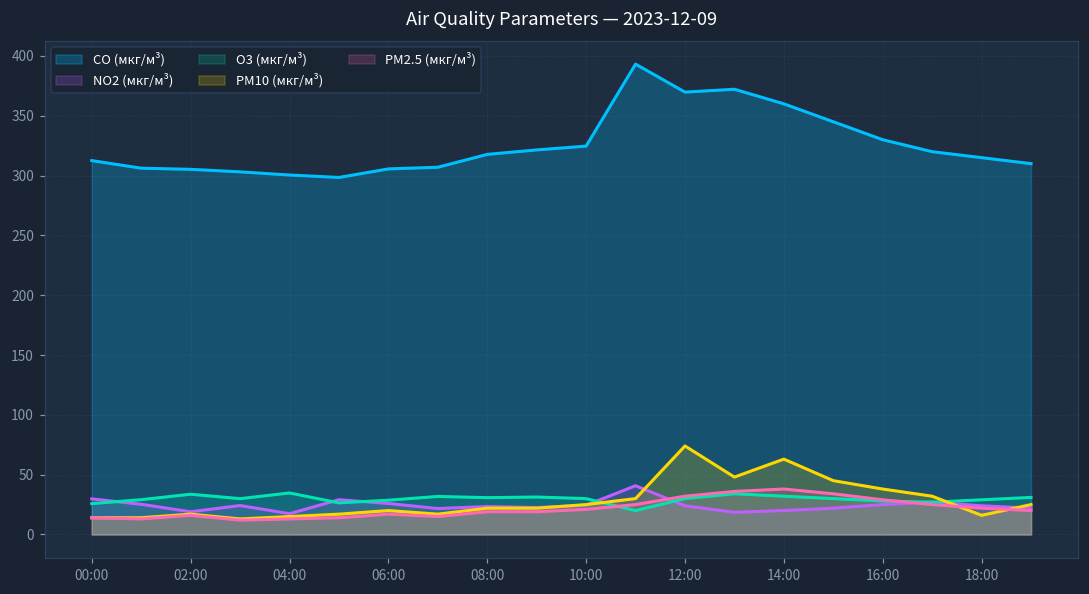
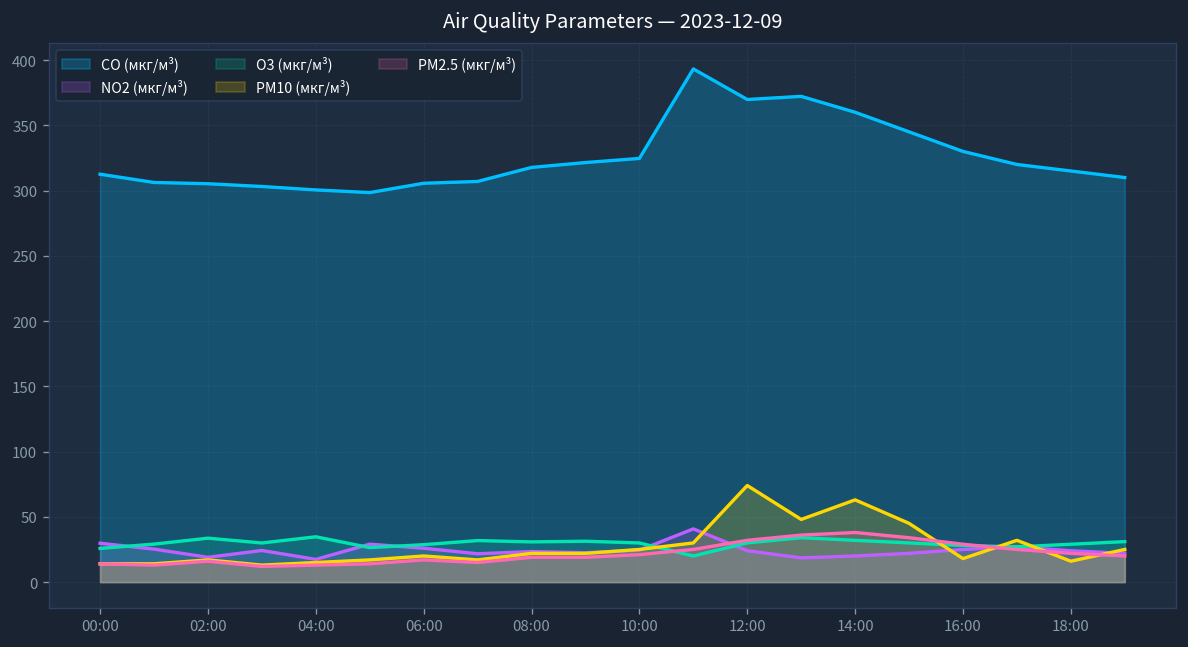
PM10 (мкг/м³), 16:00: 38 -> 18
